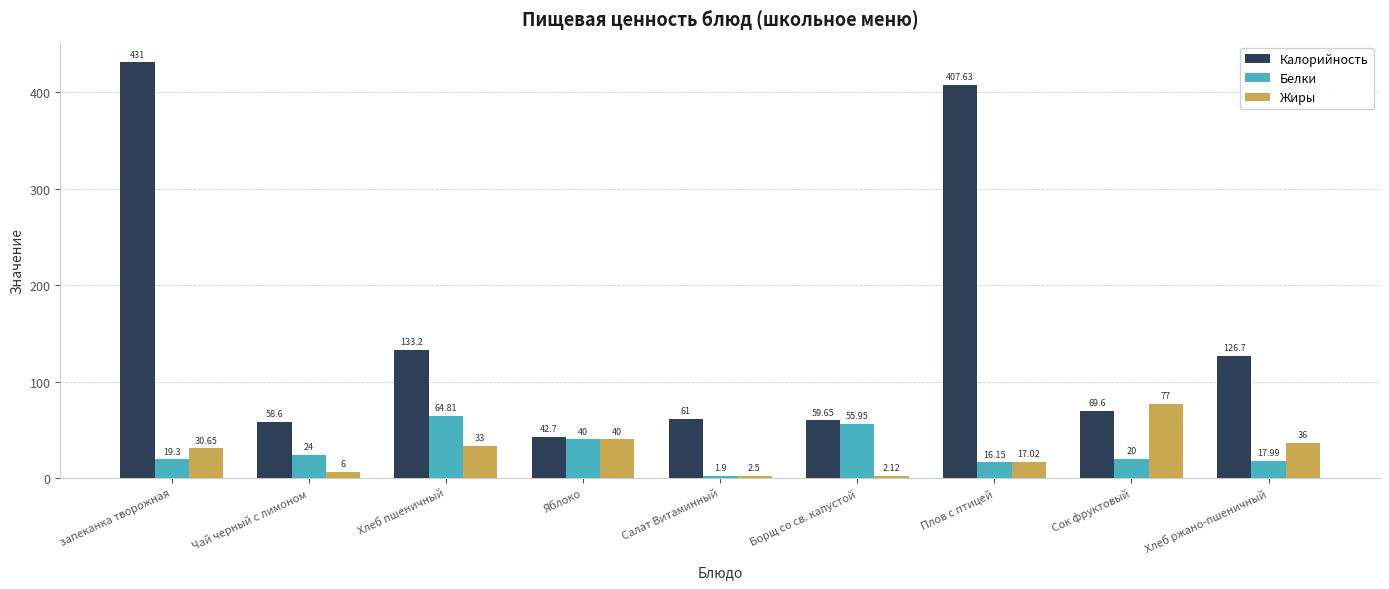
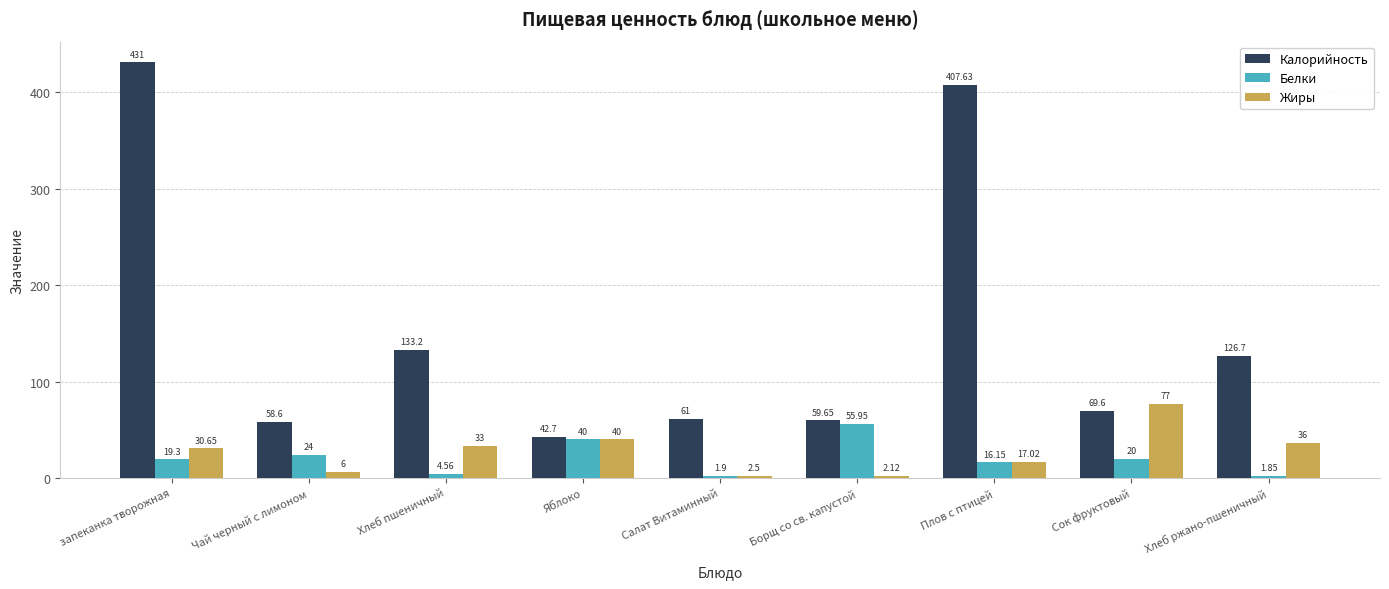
Белки, Хлеб пшеничный: 64.81 -> 4.56
Белки, Хлеб ржано-пшеничный: 17.99 -> 1.85
